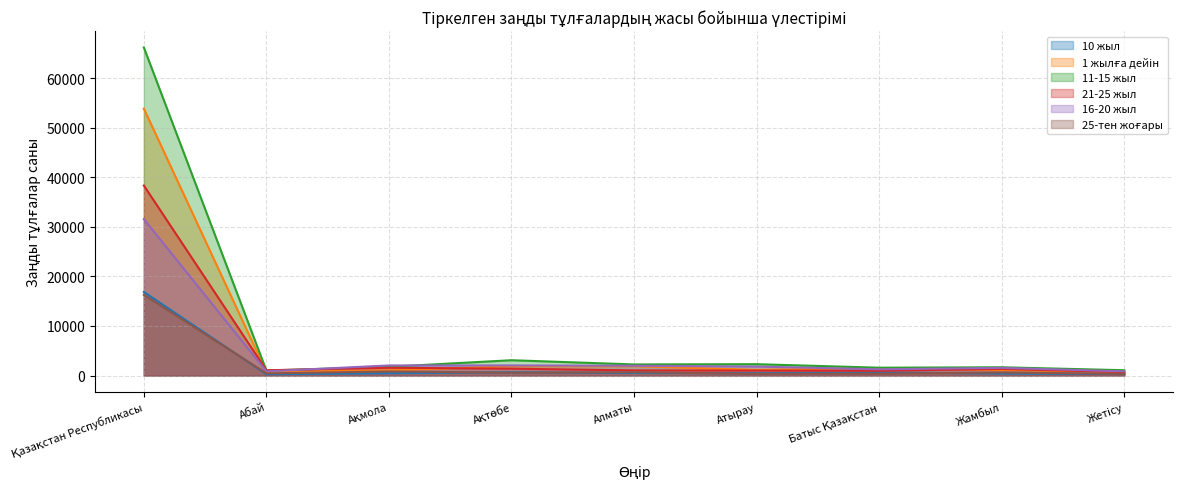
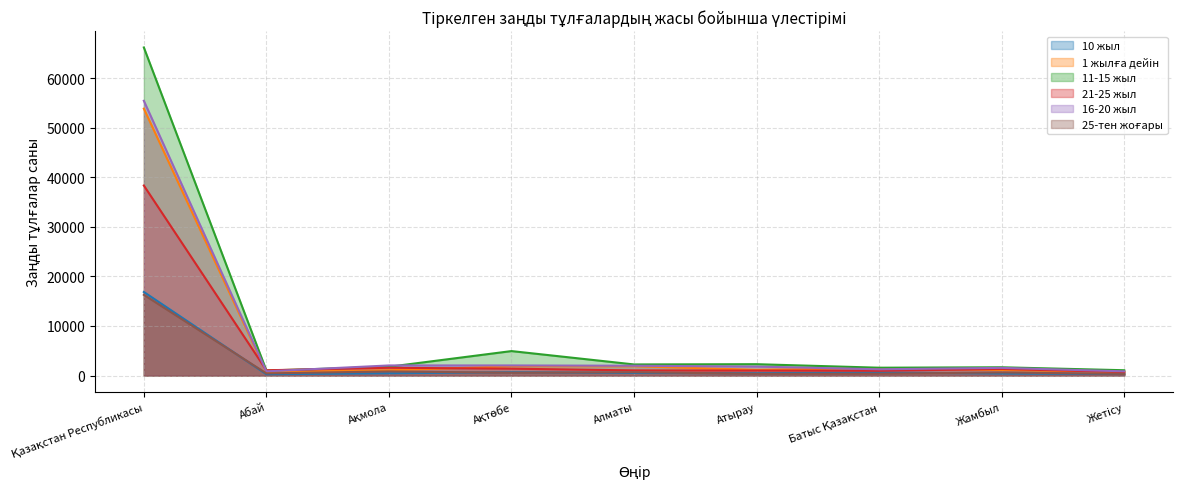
16-20 жыл, Қазақстан Республикасы: 32000 -> 55000
11-15 жыл, Ақтөбе: 3000 -> 5000
